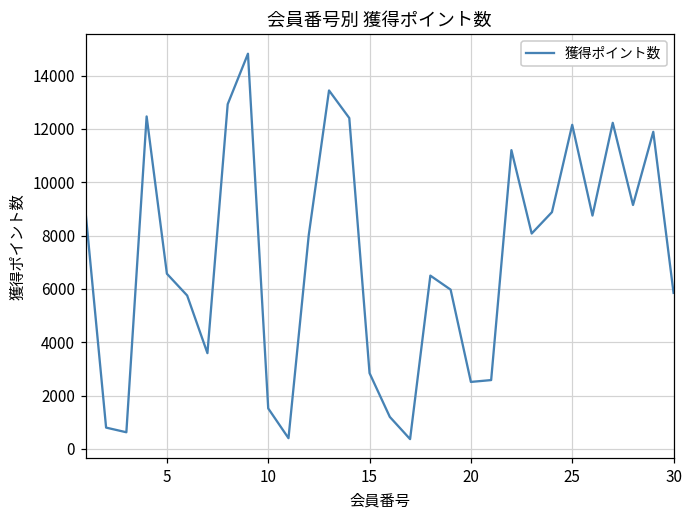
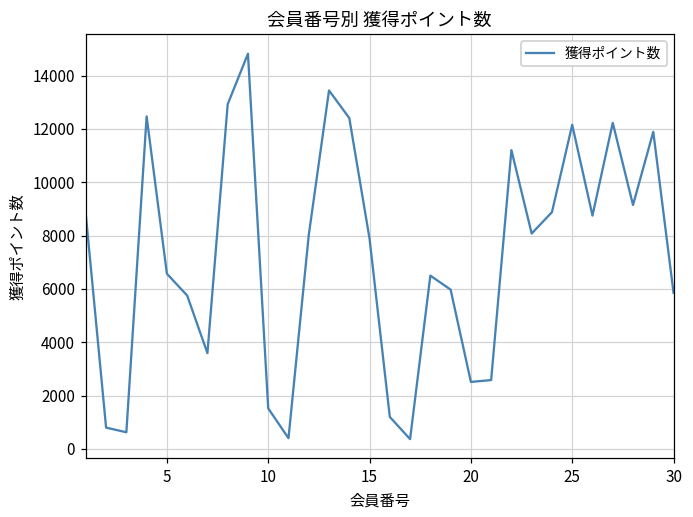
15: 2800 -> 7900
